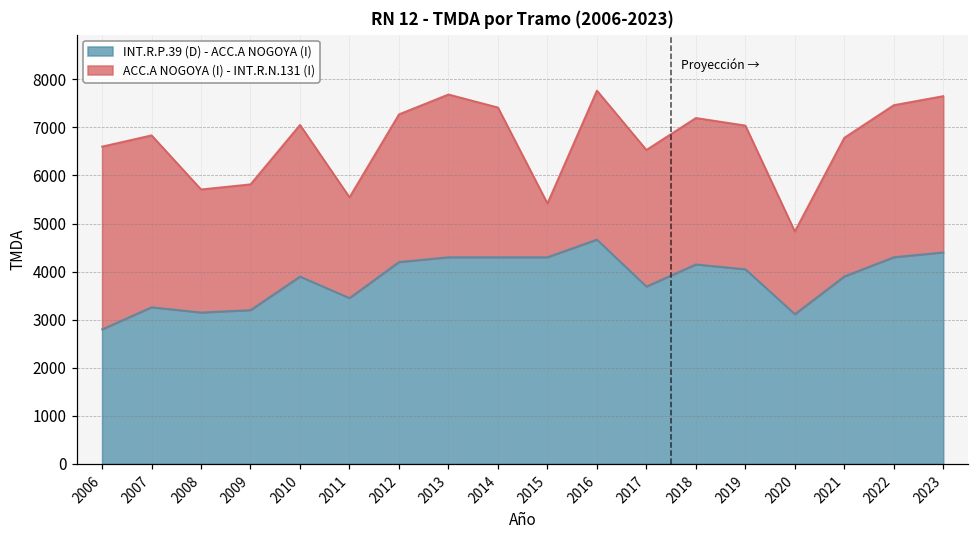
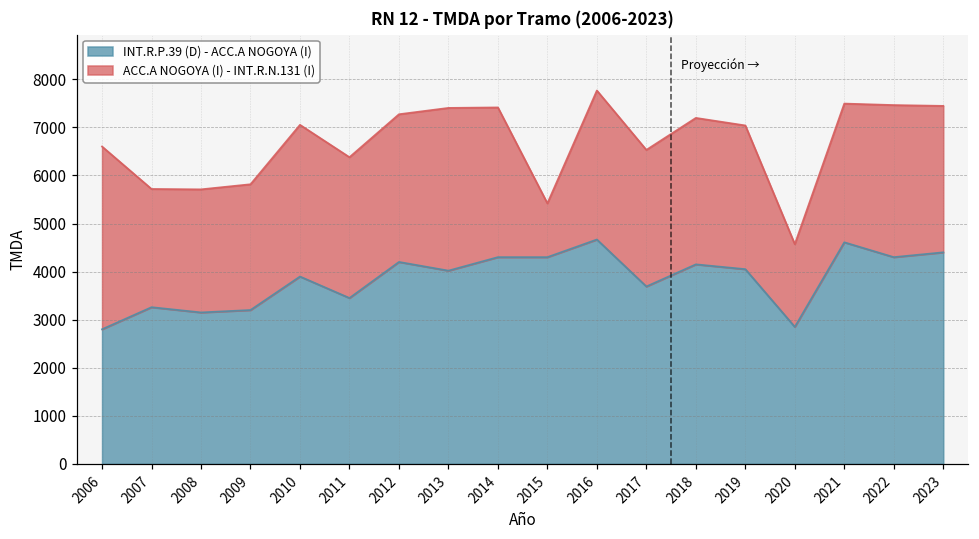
ACC.A NOGOYA (I) - INT.R.N.131 (I), 2007: 3600 -> 2500
ACC.A NOGOYA (I) - INT.R.N.131 (I), 2011: 2100 -> 2900
INT.R.P.39 (D) - ACC.A NOGOYA (I), 2013: 4300 -> 4000
INT.R.P.39 (D) - ACC.A NOGOYA (I), 2020: 3100 -> 2900
INT.R.P.39 (D) - ACC.A NOGOYA (I), 2021: 3900 -> 4600
ACC.A NOGOYA (I) - INT.R.N.131 (I), 2023: 3300 -> 3000
